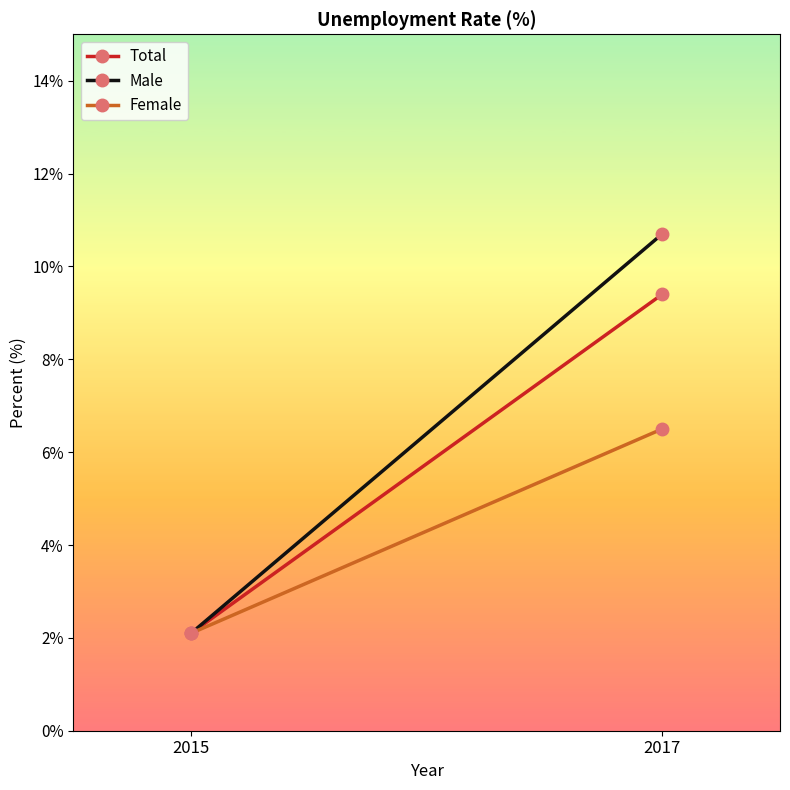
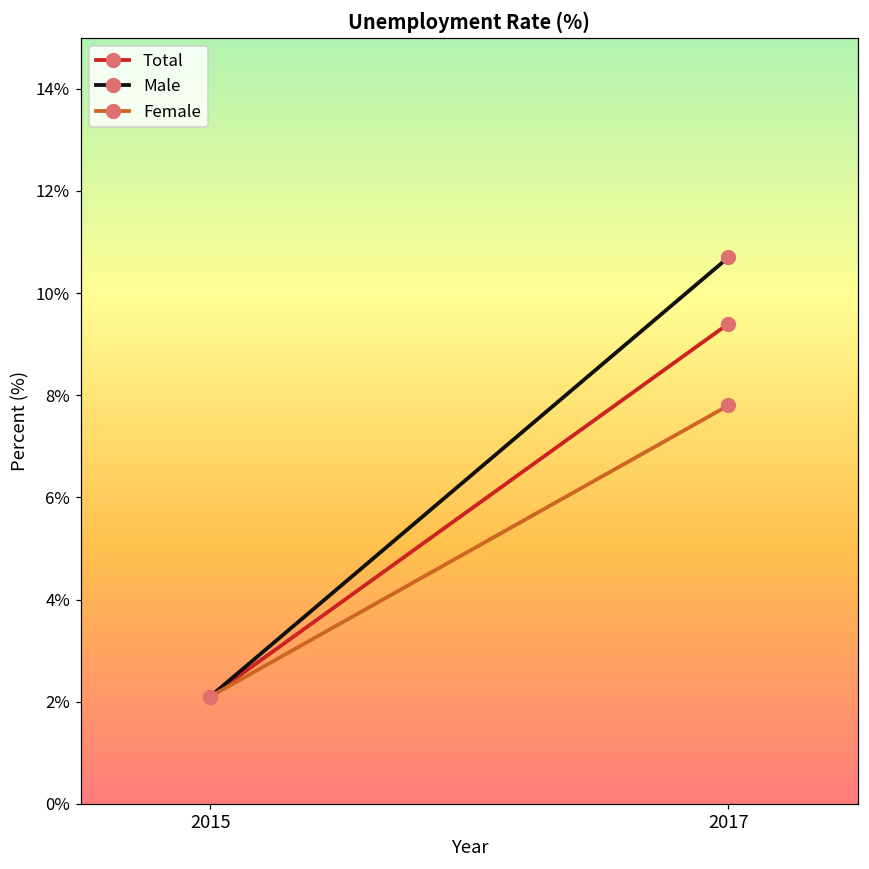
Female, 2017: 6.5% -> 7.8%
